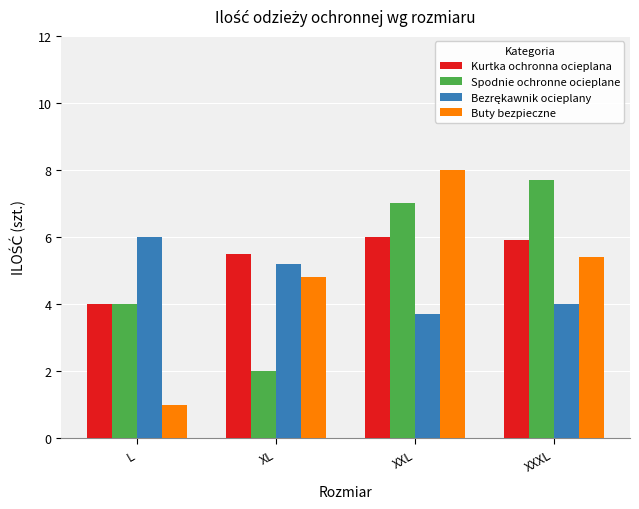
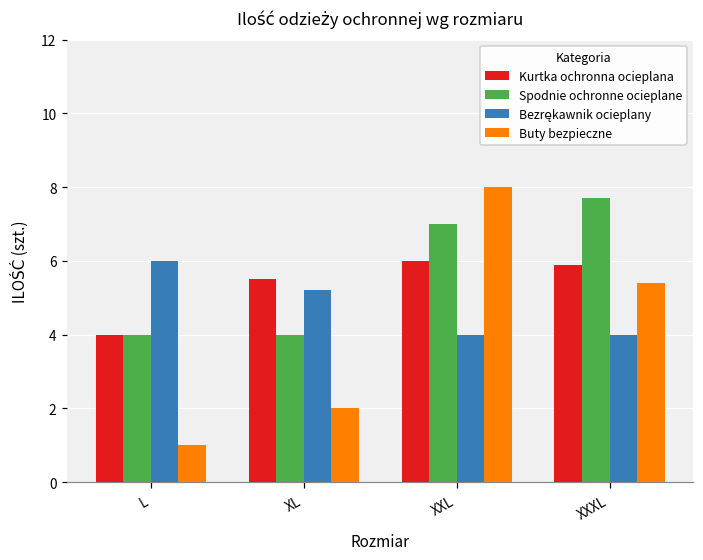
Spodnie ochronne ocieplane, XL: 2 -> 4
Buty bezpieczne, XL: 4.8 -> 2.0
Bezrękawnik ocieplany, XXL: 3.7 -> 4.0
